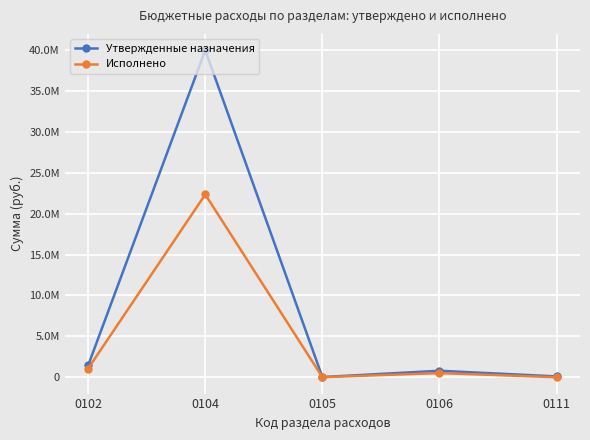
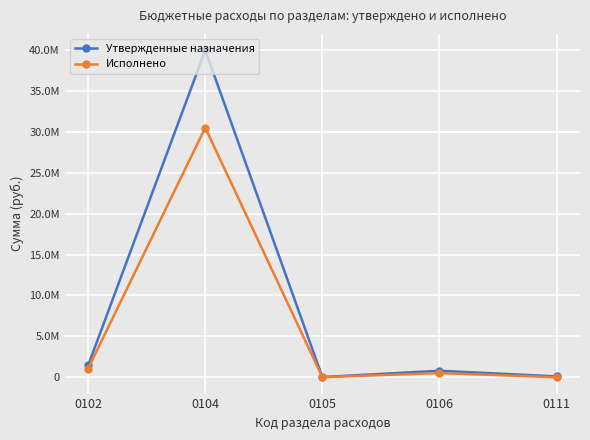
Исполнено, 0104: 22000000 -> 31000000
